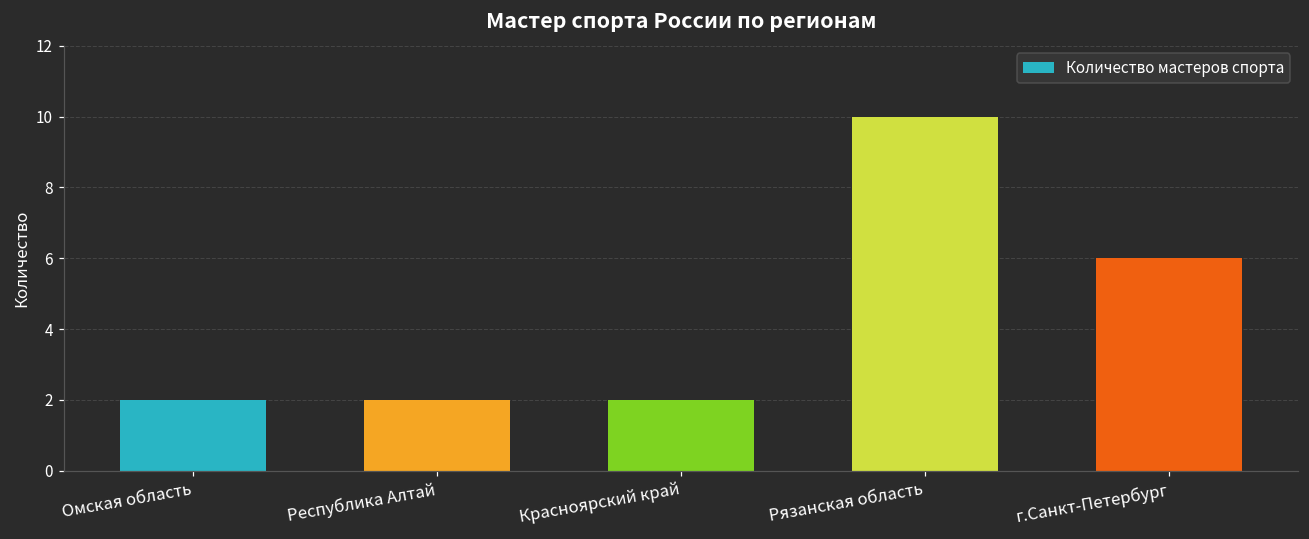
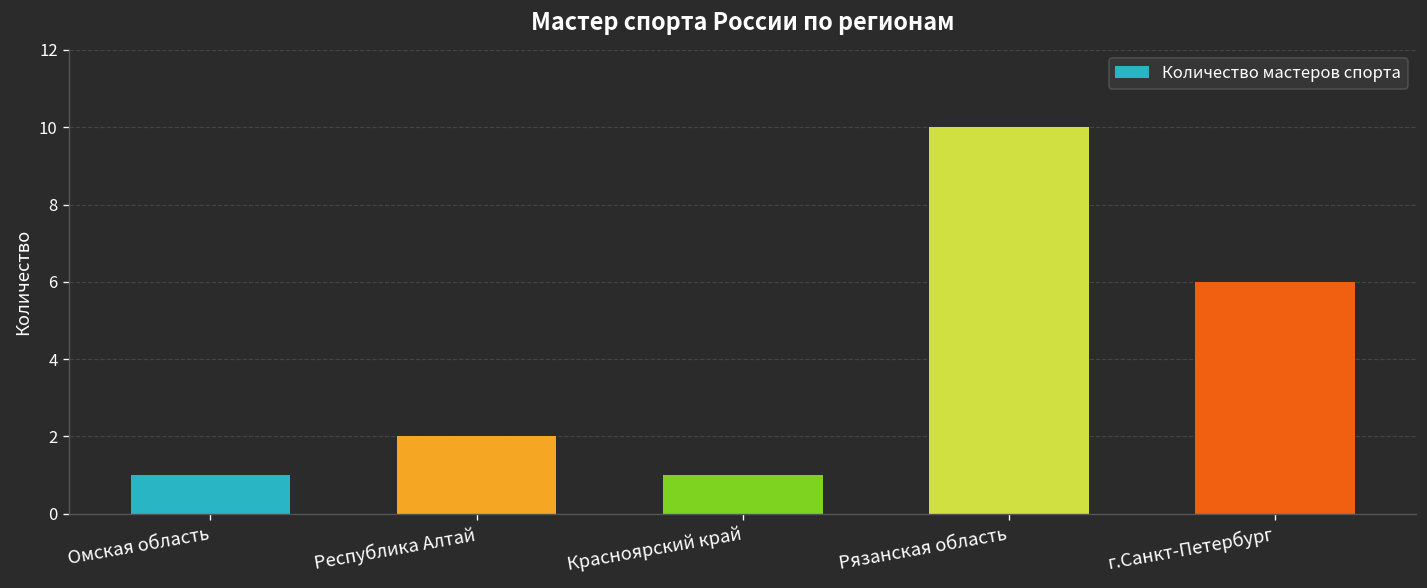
Омская область: 2 -> 1
Красноярский край: 2 -> 1
